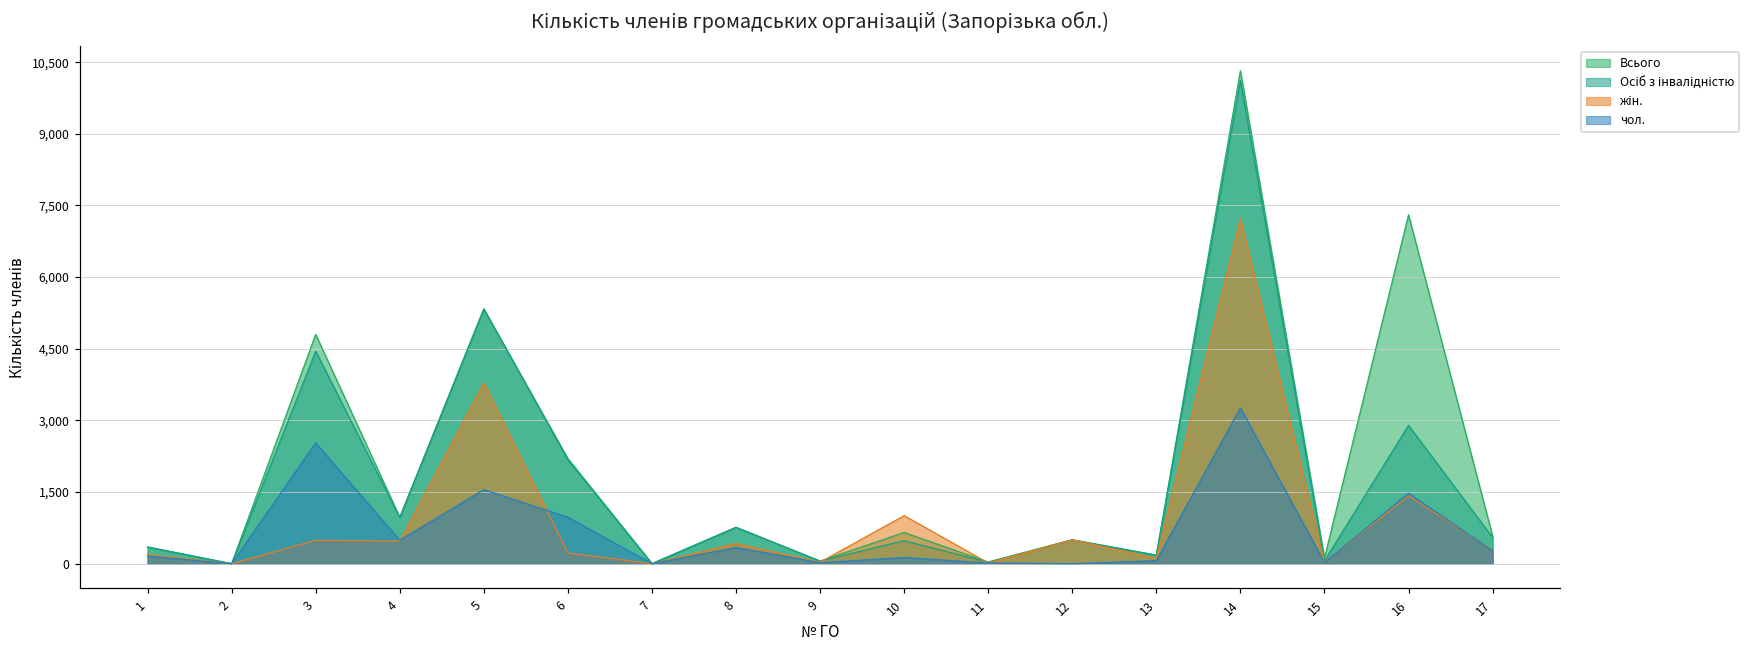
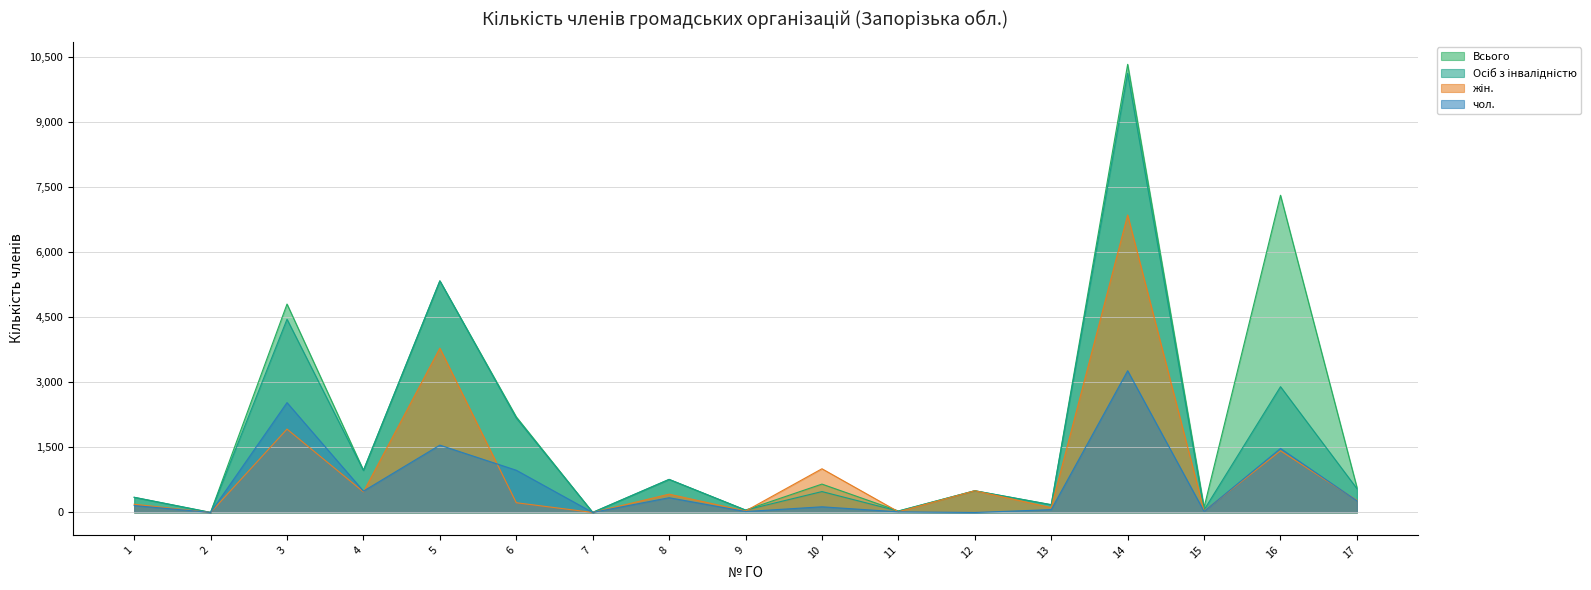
жін., 3: 500 -> 1,900
жін., 14: 7,200 -> 6,900
